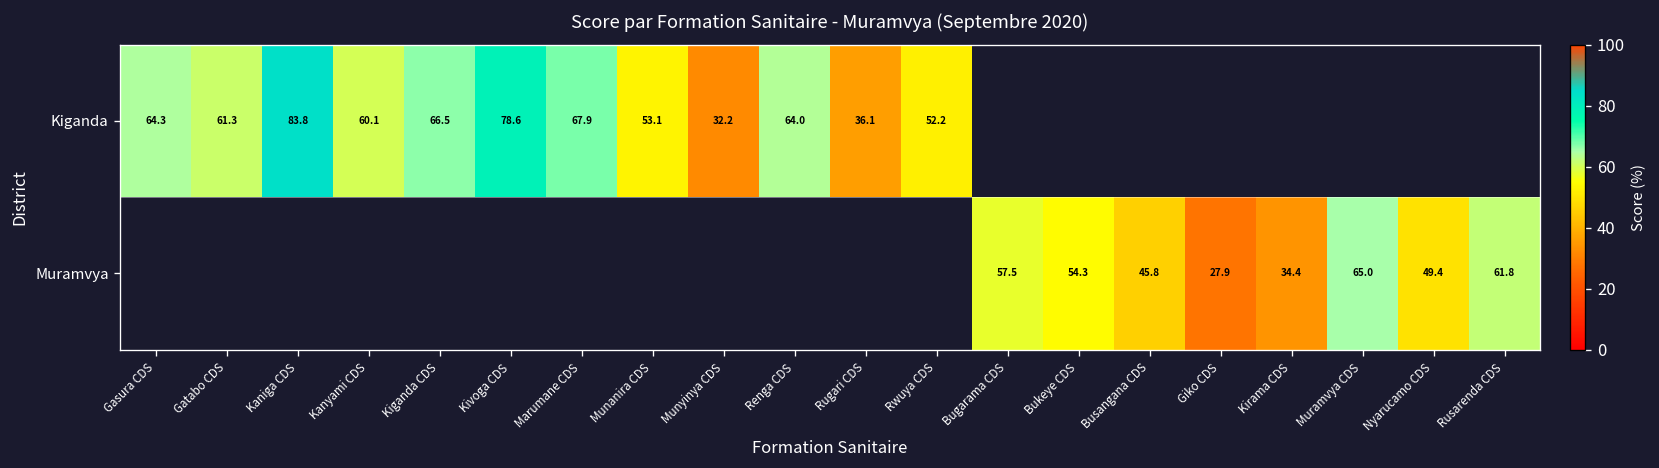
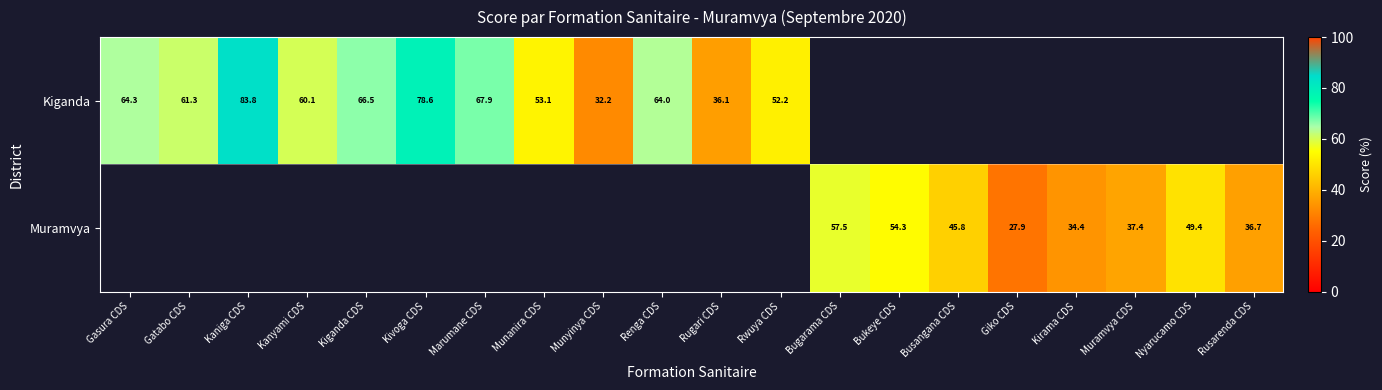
Muramvya, Muramvya CDS: 65.0 -> 37.4
Muramvya, Rusarenda CDS: 61.8 -> 36.7
